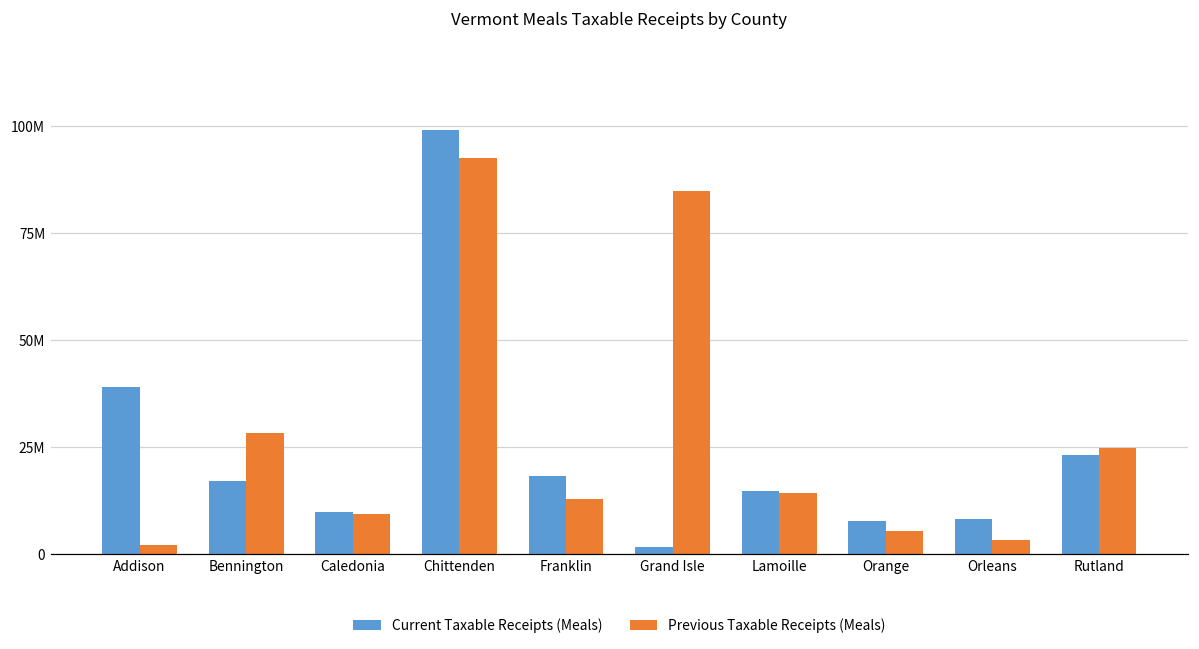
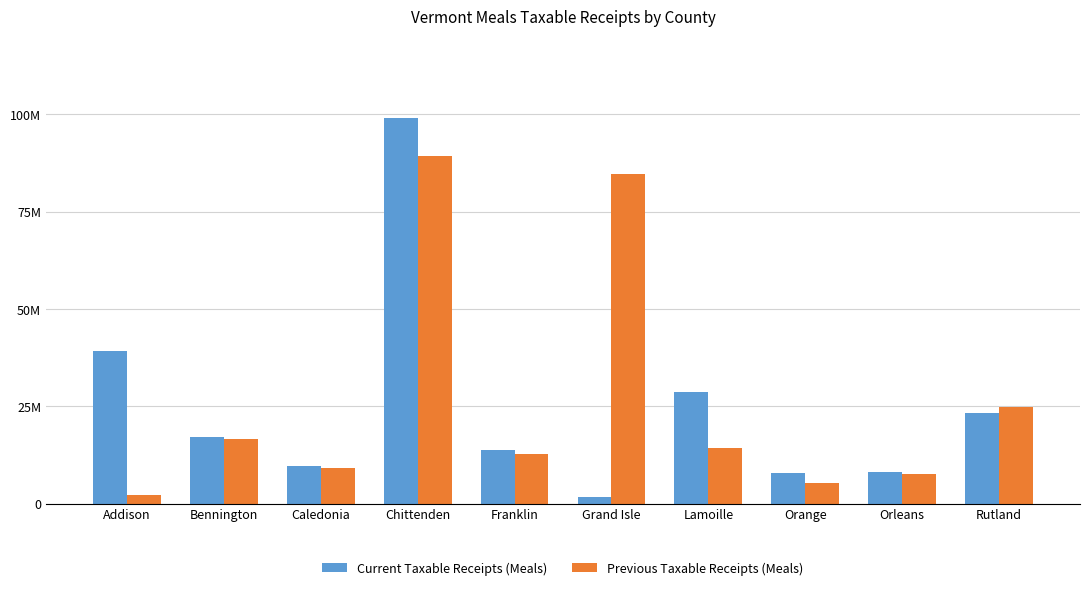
Previous Taxable Receipts (Meals), Bennington: 28000000 -> 17000000
Previous Taxable Receipts (Meals), Chittenden: 93000000 -> 89000000
Current Taxable Receipts (Meals), Franklin: 18000000 -> 14000000
Current Taxable Receipts (Meals), Lamoille: 15000000 -> 29000000
Previous Taxable Receipts (Meals), Orleans: 3000000 -> 8000000
